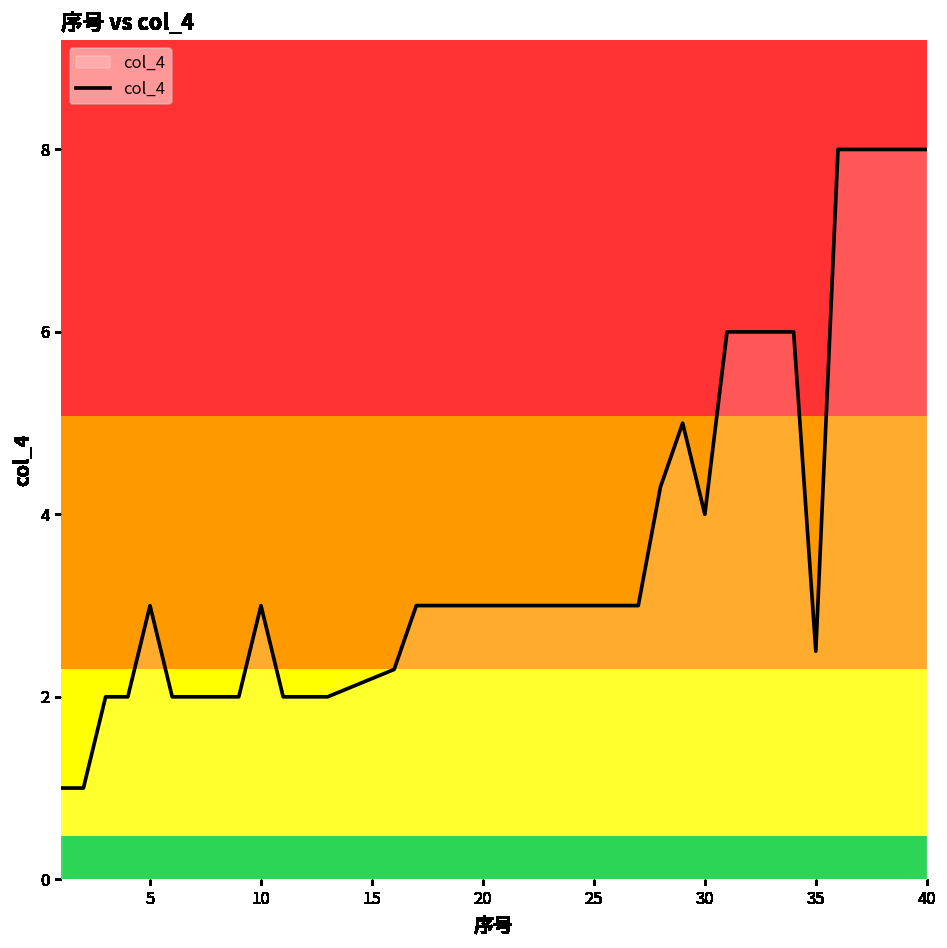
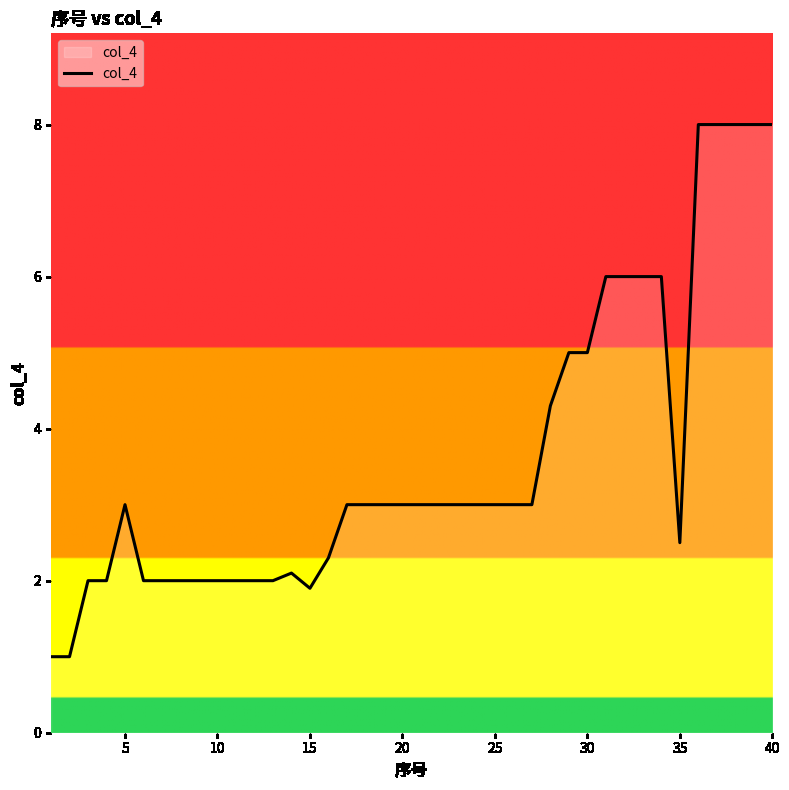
10: 3 -> 2
15: 2.2 -> 1.9
30: 4 -> 5
